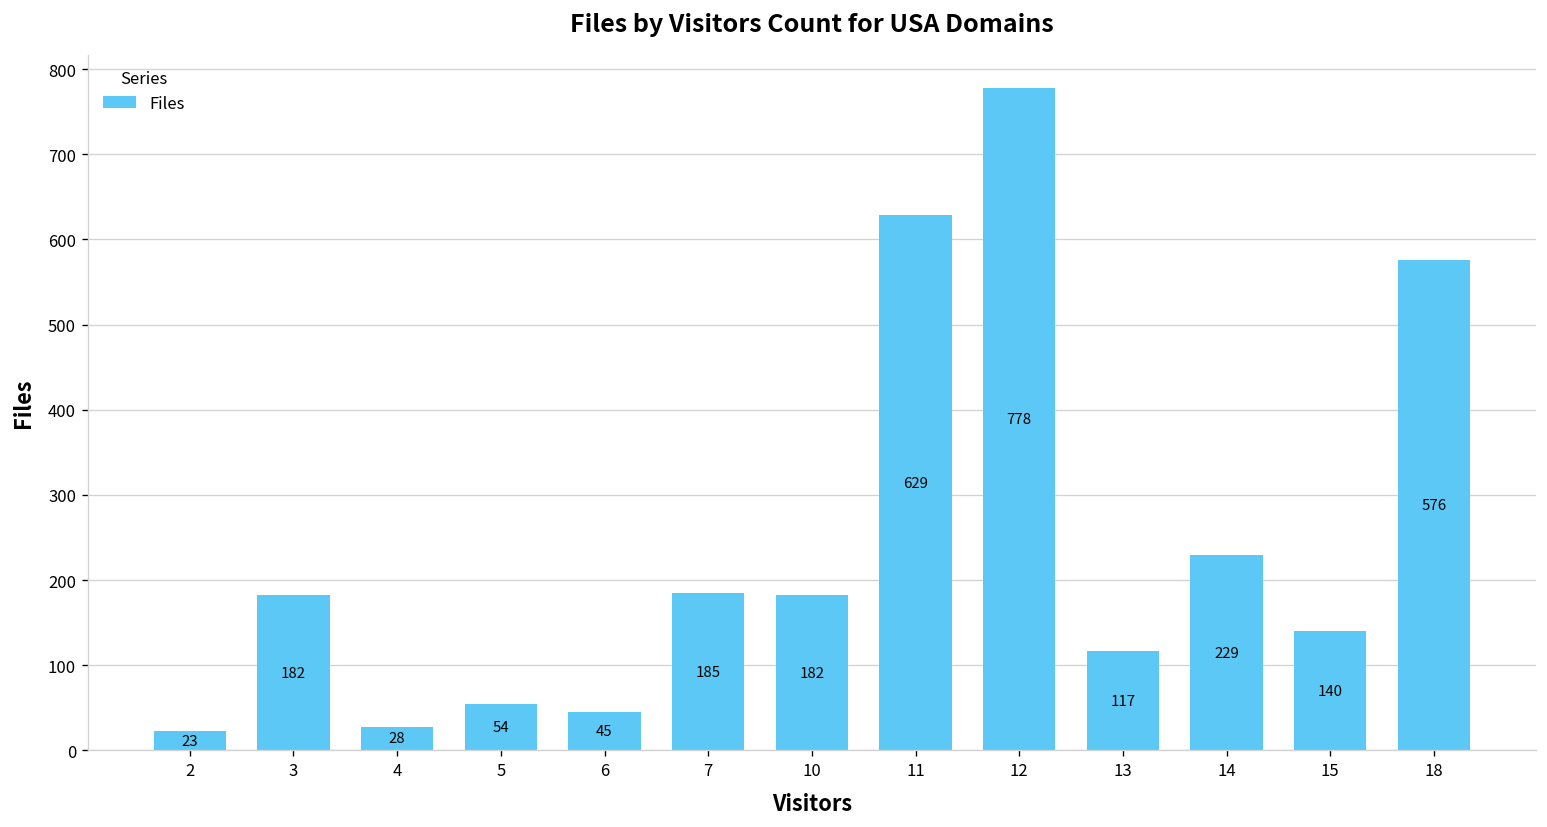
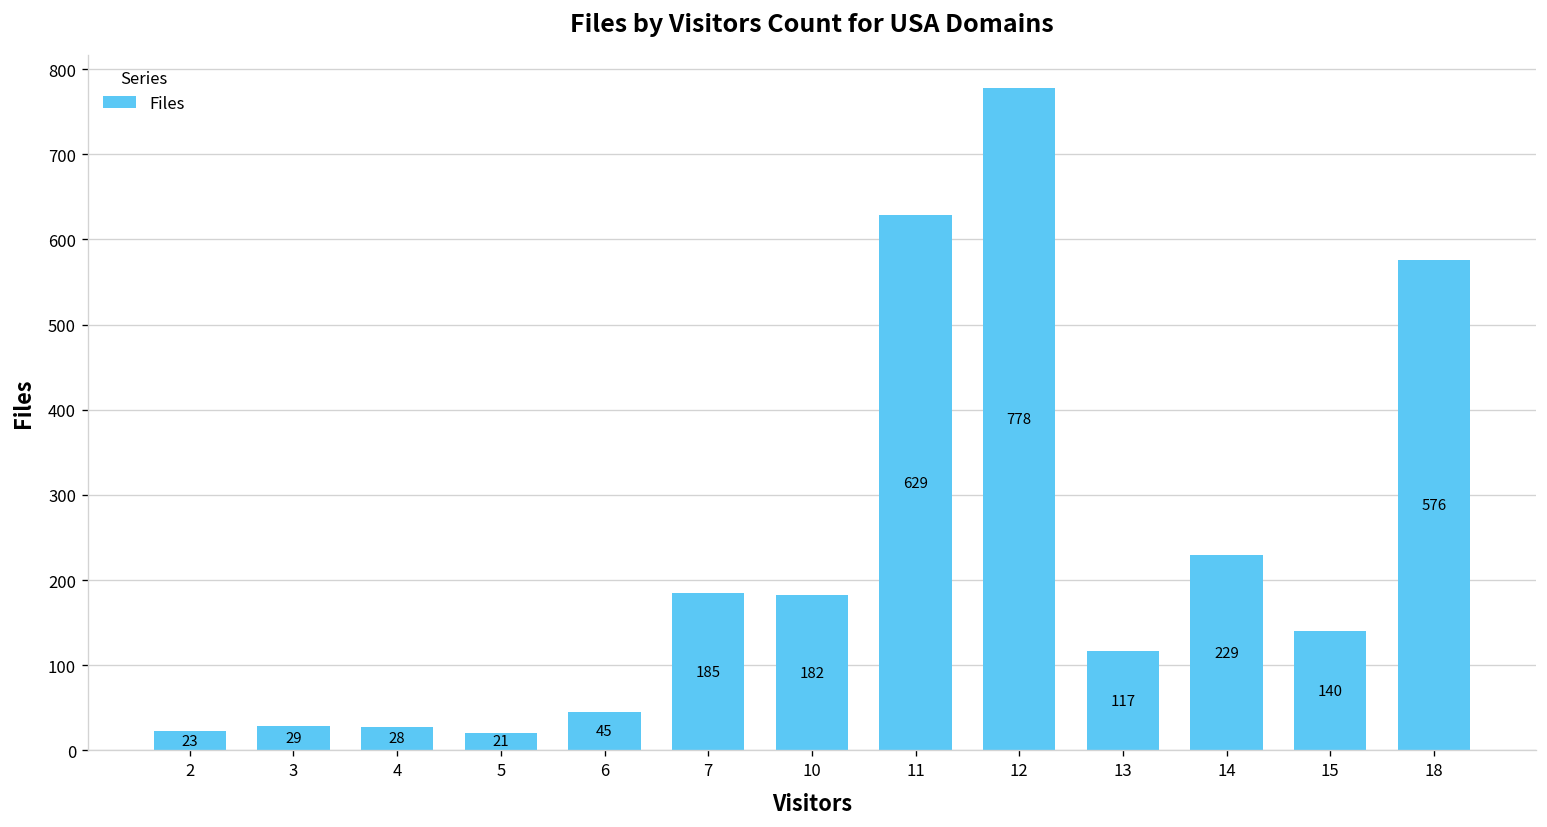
3: 182 -> 29
5: 54 -> 21
